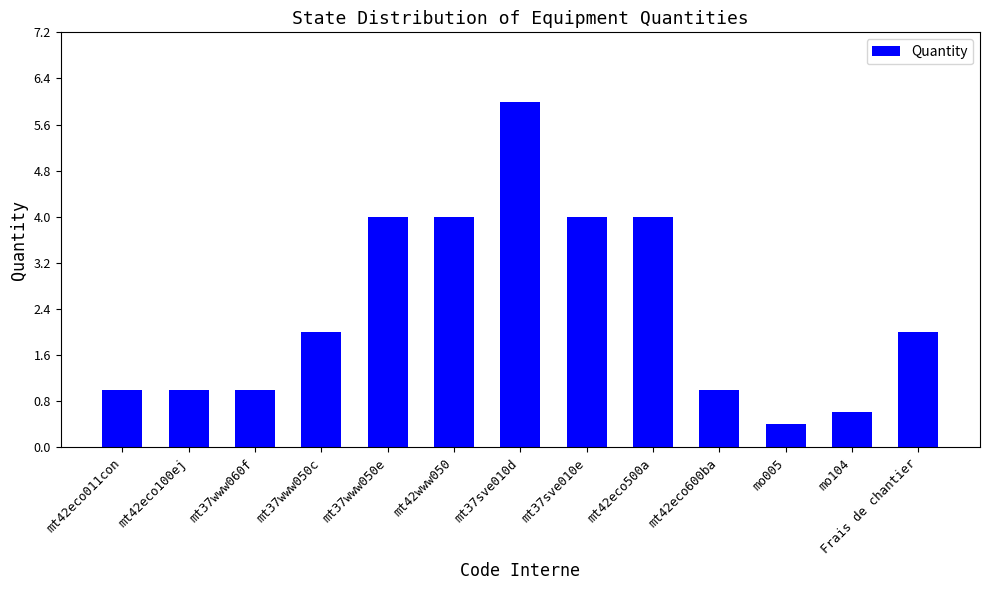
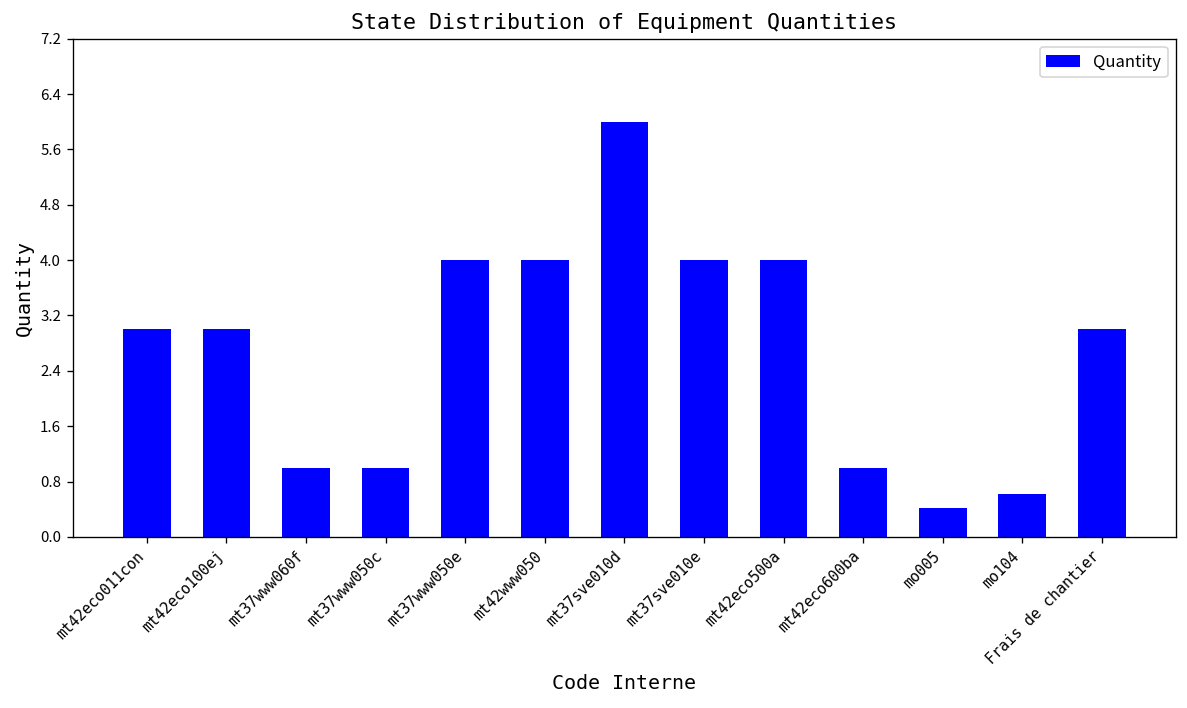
mt42eco011con: 1 -> 3
mt42eco100ej: 1 -> 3
mt37www050c: 2 -> 1
Frais de chantier: 2 -> 3
